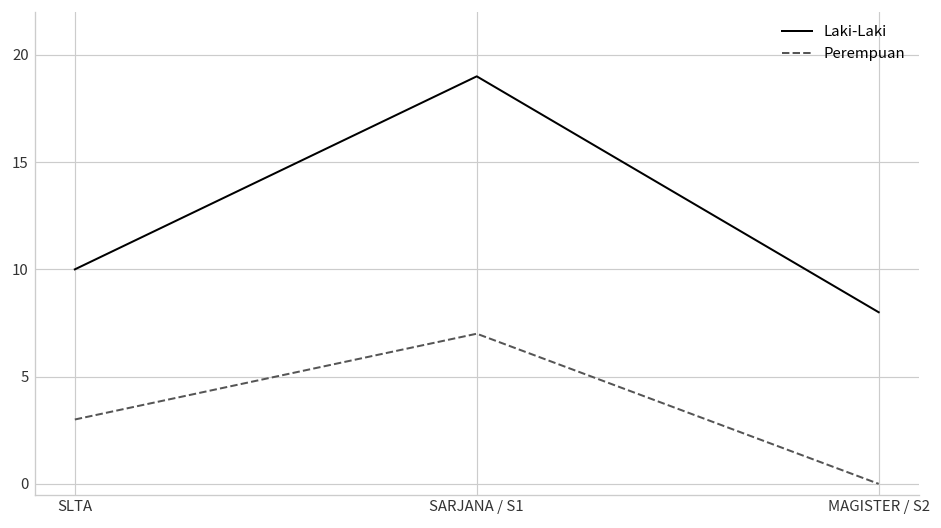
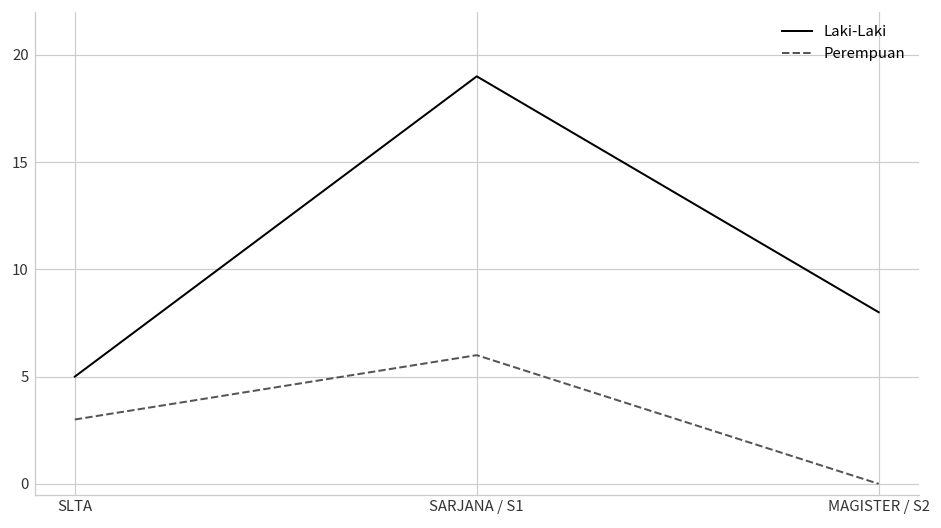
Laki-Laki, SLTA: 10 -> 5
Perempuan, SARJANA / S1: 7 -> 6
